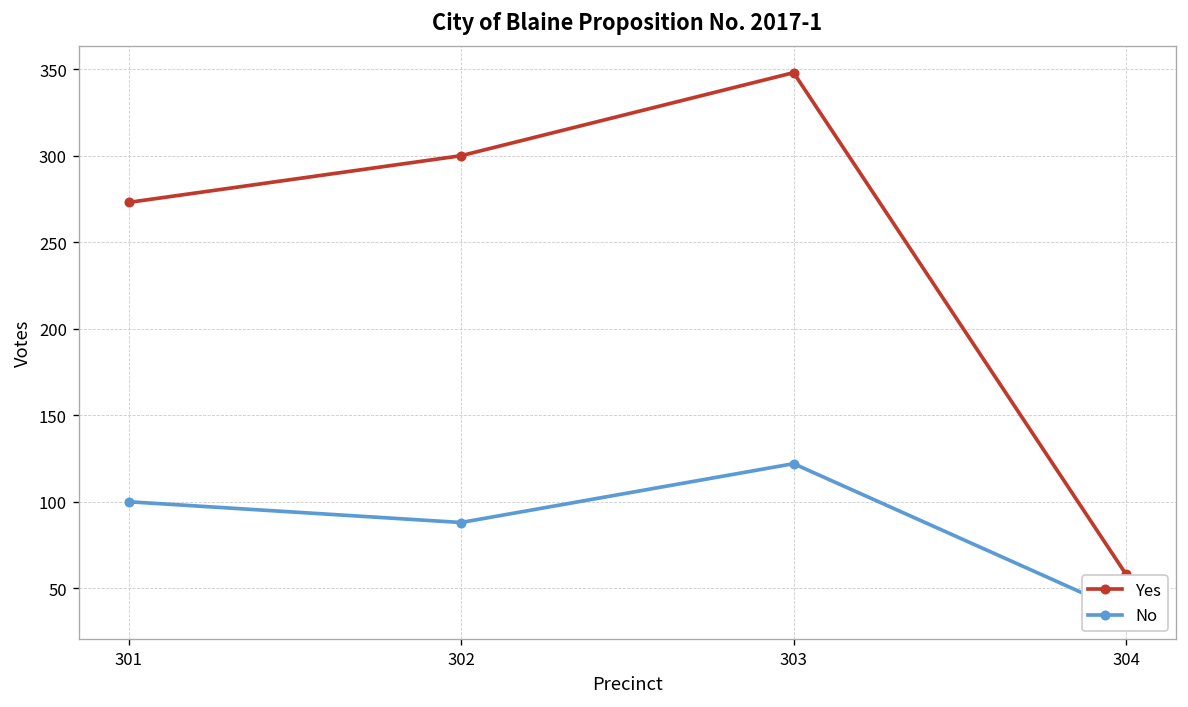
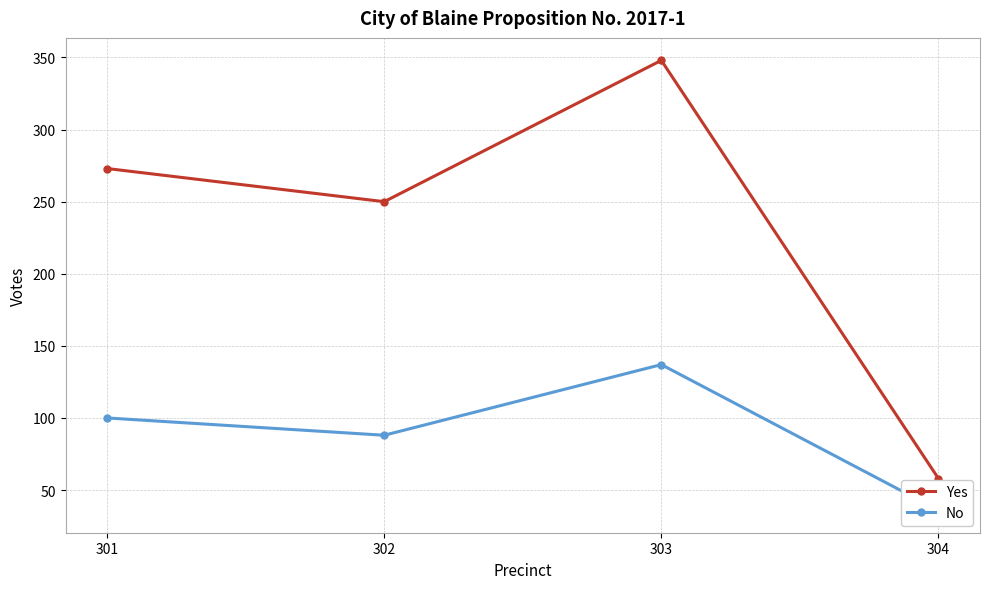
Yes, 302: 300 -> 250
No, 303: 122 -> 137
